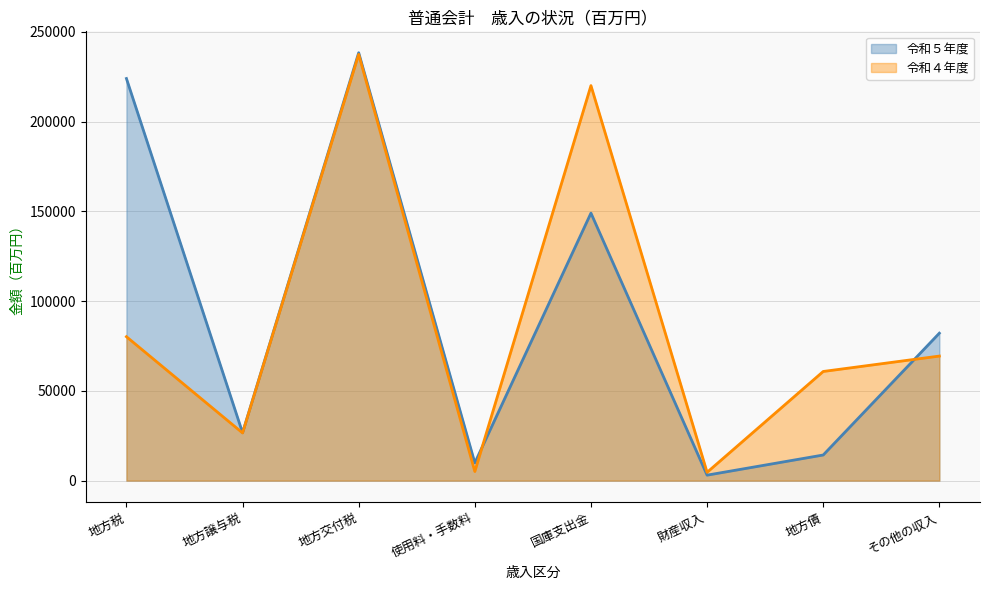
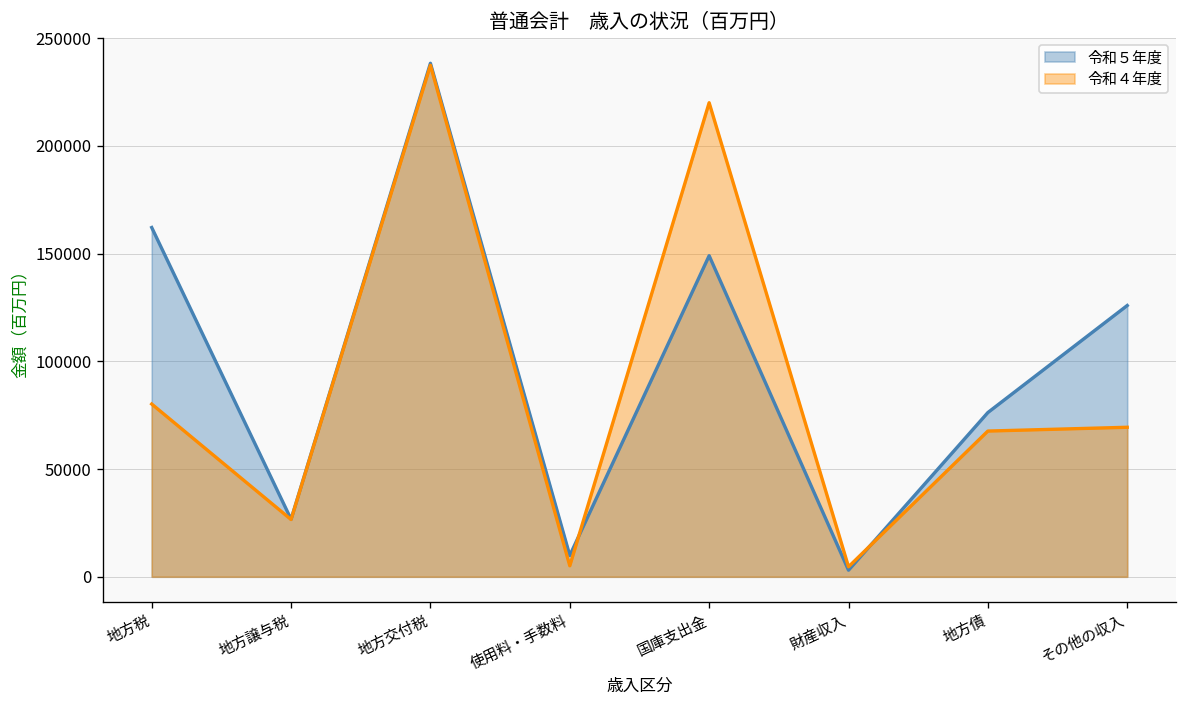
令和５年度, 地方税: 224000 -> 162000
令和５年度, 地方債: 14000 -> 76000
令和４年度, 地方債: 61000 -> 68000
令和５年度, その他の収入: 82000 -> 126000
